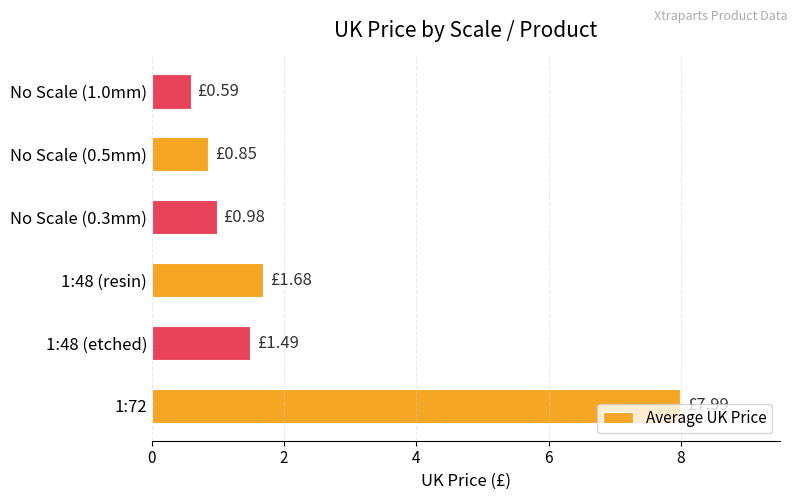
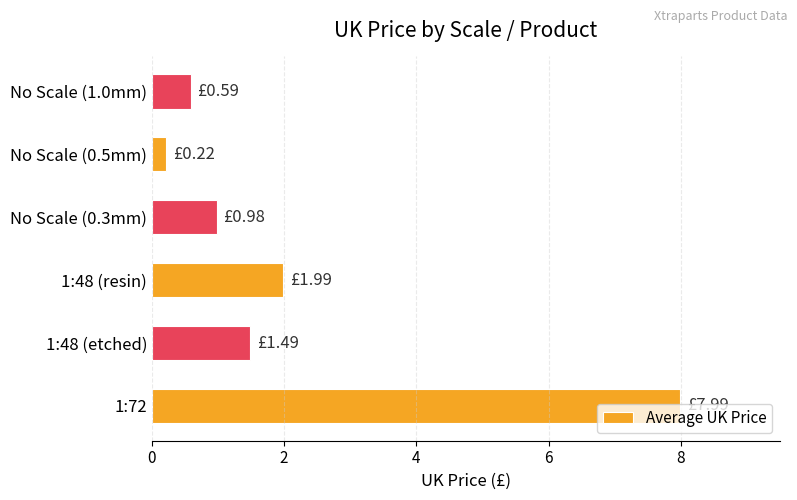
No Scale (0.5mm): £0.85 -> £0.22
1:48 (resin): £1.68 -> £1.99
